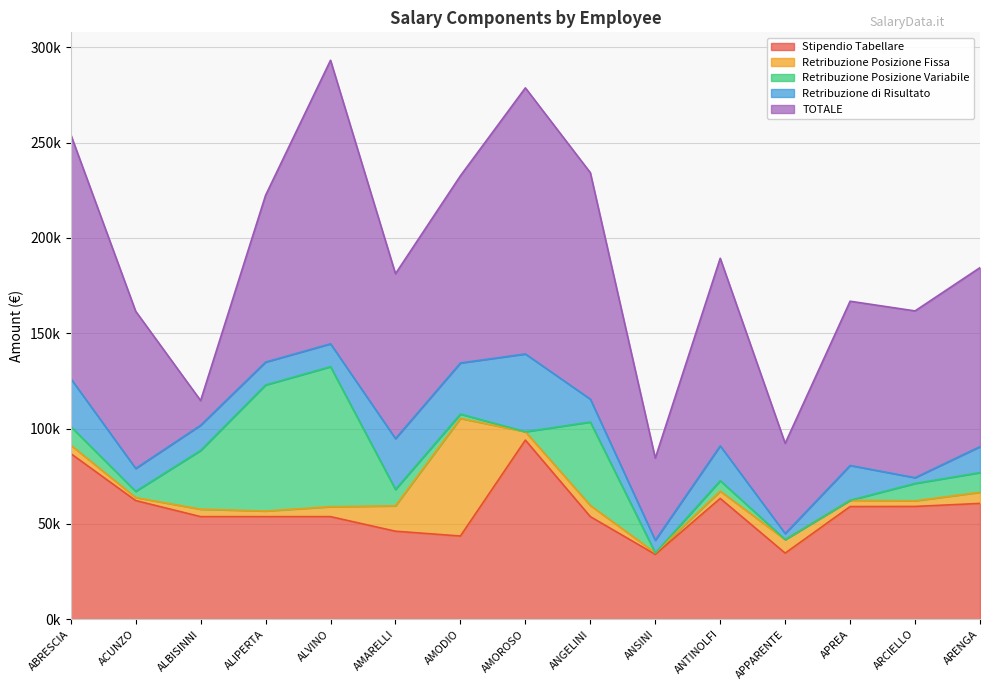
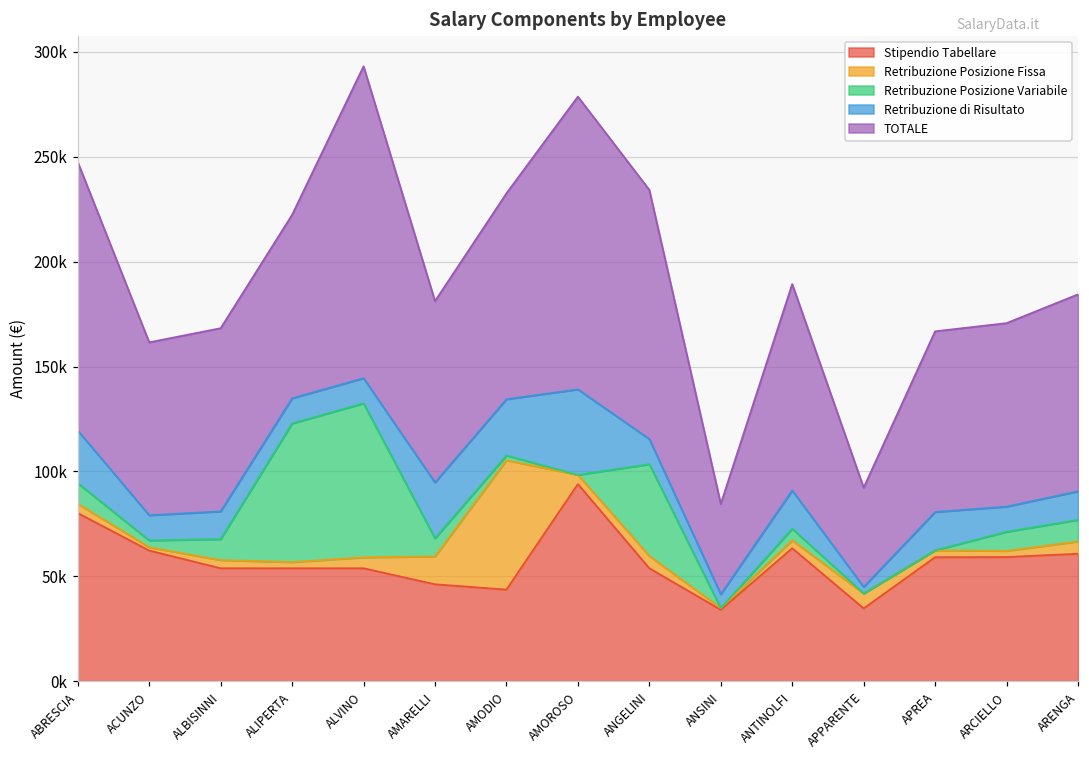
Stipendio Tabellare, ABRESCIA: 87000 -> 80000
Retribuzione Posizione Variabile, ALBISINNI: 31000 -> 10000
TOTALE, ALBISINNI: 13000 -> 87000
Retribuzione di Risultato, ARCIELLO: 3000 -> 12000
